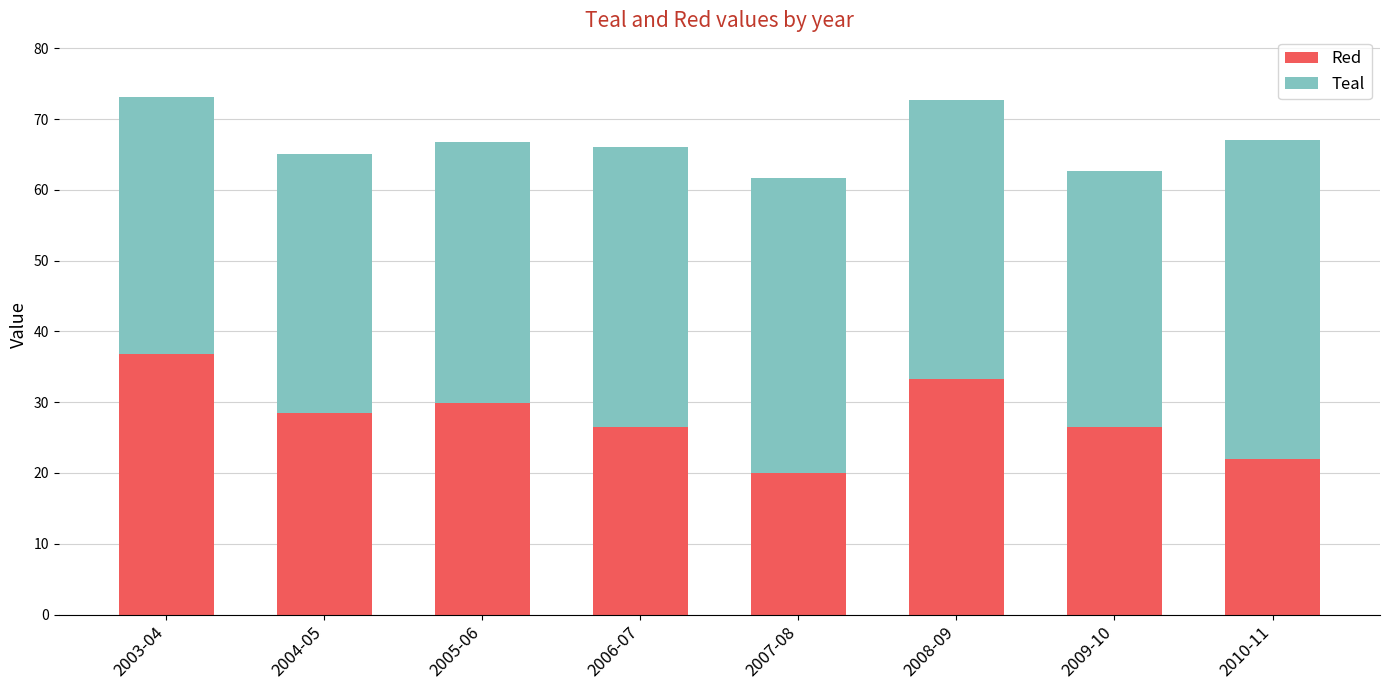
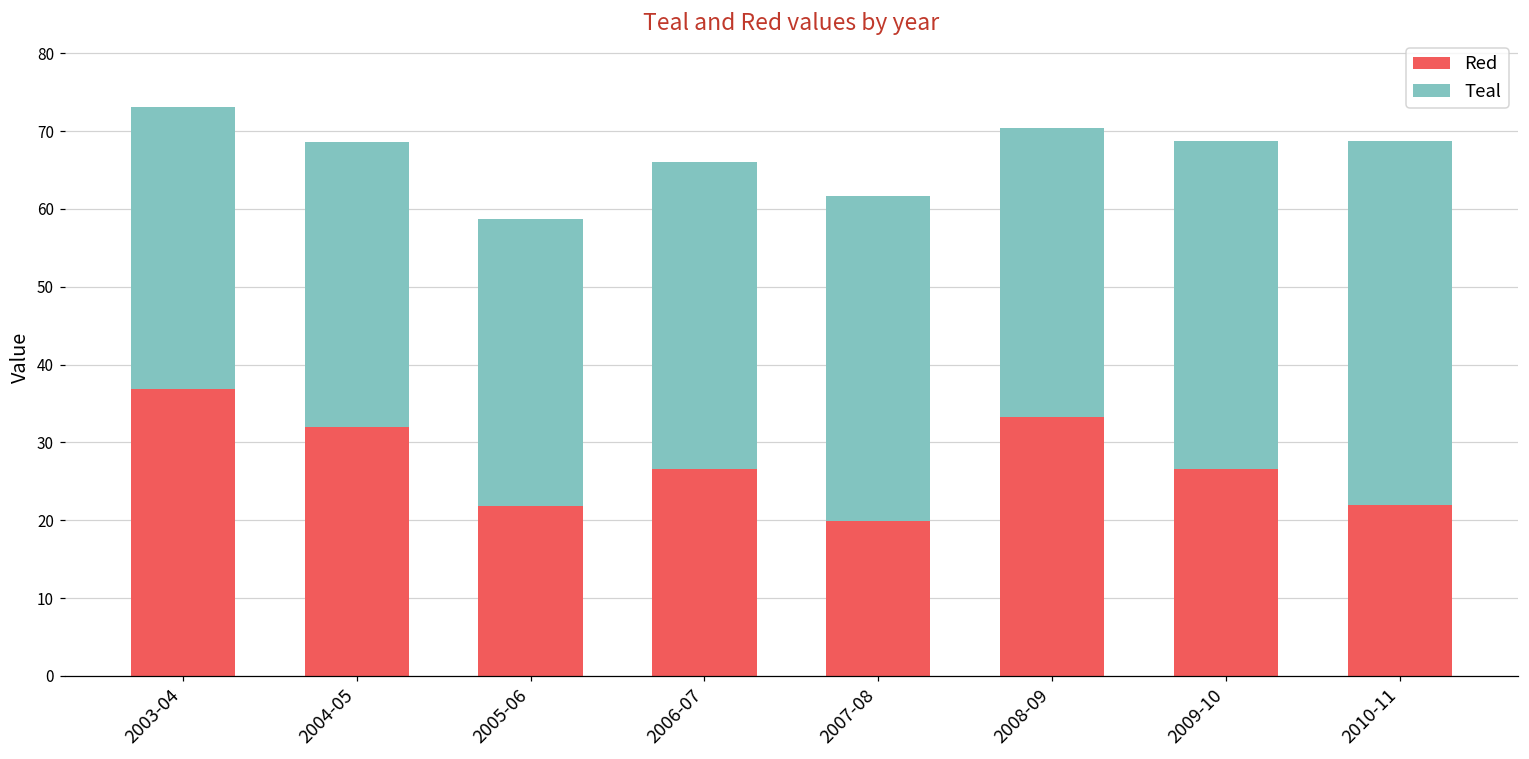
Red, 2004-05: 28 -> 32
Red, 2005-06: 30 -> 22
Teal, 2008-09: 39 -> 37
Teal, 2009-10: 36 -> 42
Teal, 2010-11: 45 -> 47
